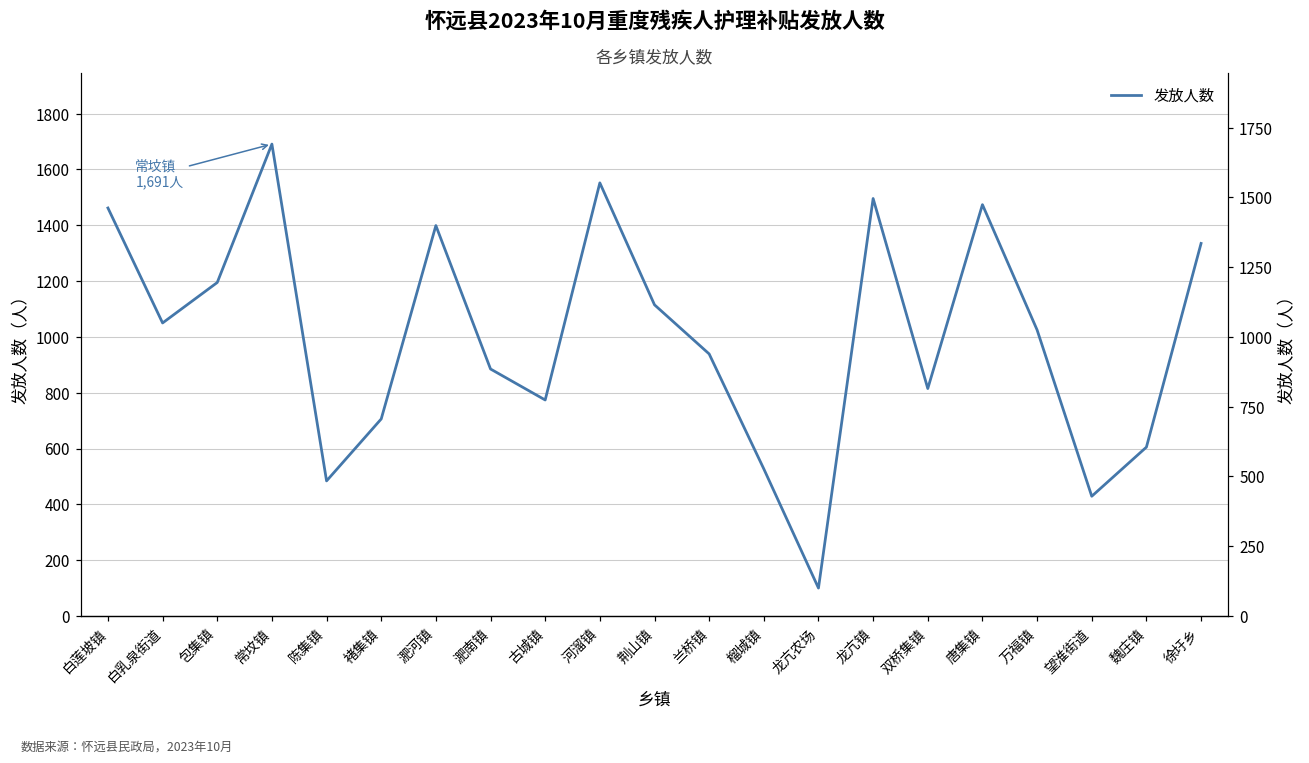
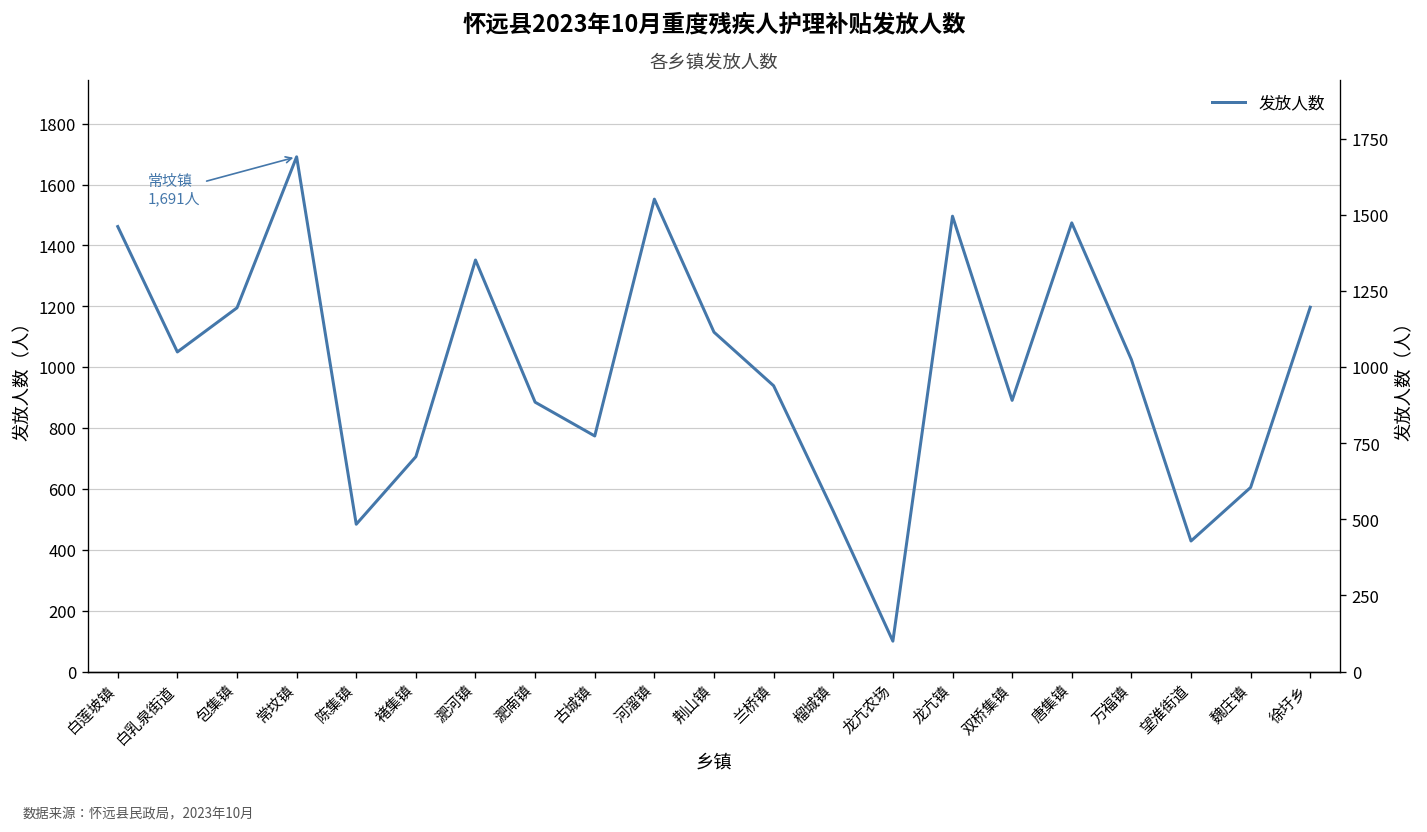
淝河镇: 1400 -> 1350
双桥集镇: 820 -> 890
徐圩乡: 1340 -> 1200
